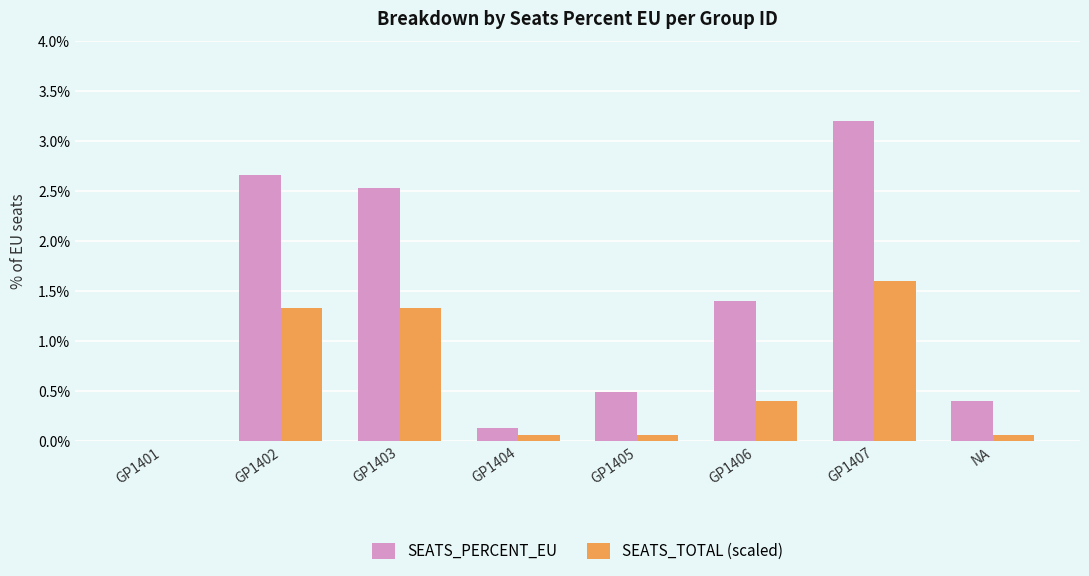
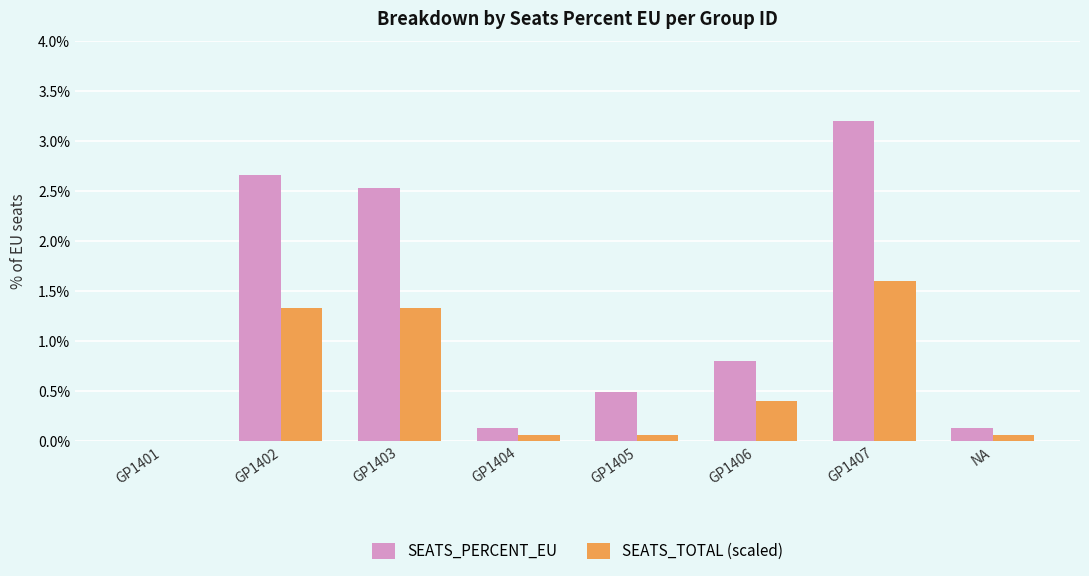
SEATS_PERCENT_EU, GP1406: 1.4% -> 0.8%
SEATS_PERCENT_EU, NA: 0.4% -> 0.1%
